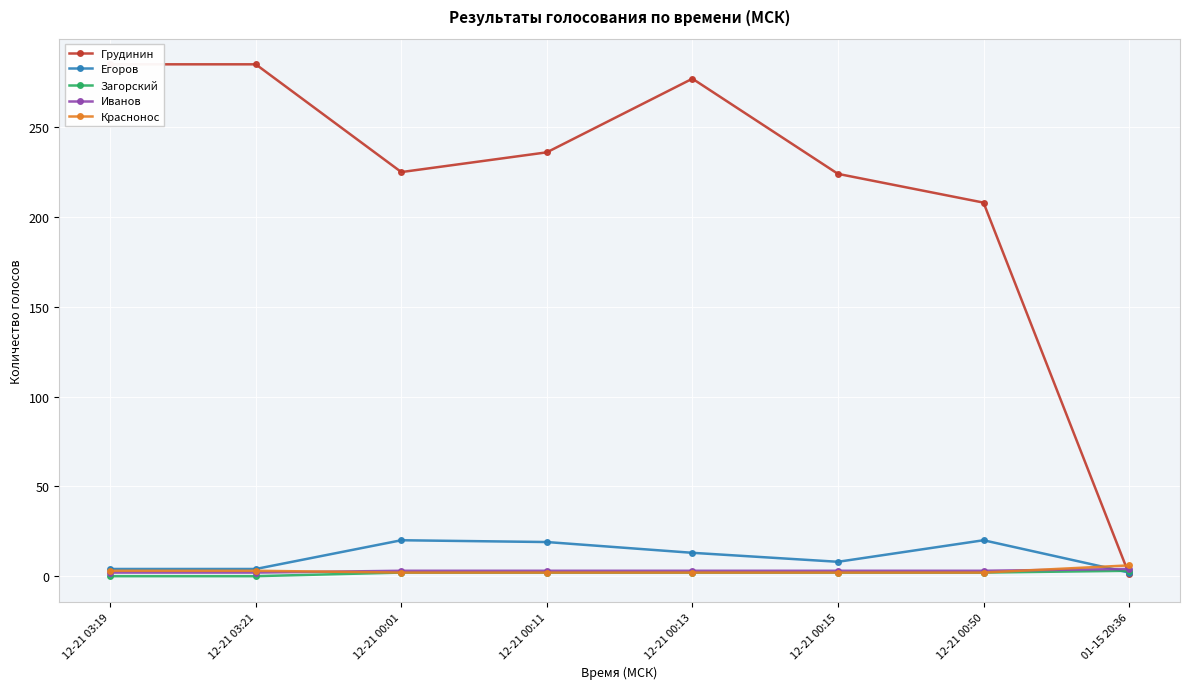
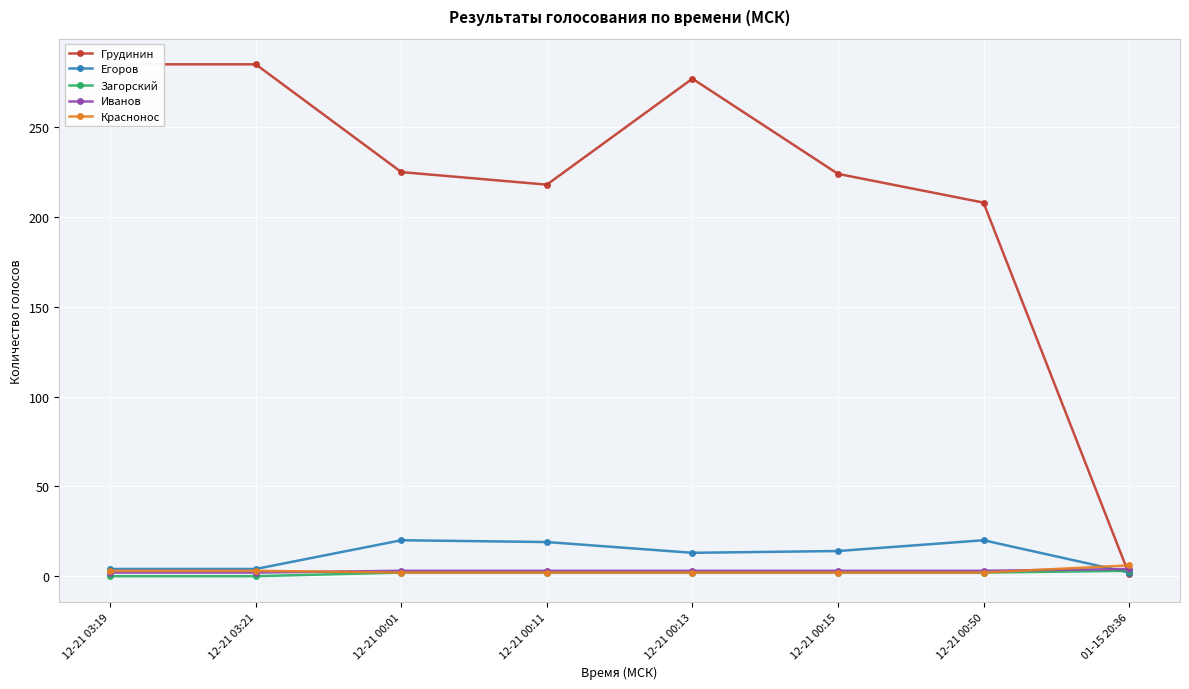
Грудинин, 12-21 00:11: 236 -> 218
Егоров, 12-21 00:15: 8 -> 14
